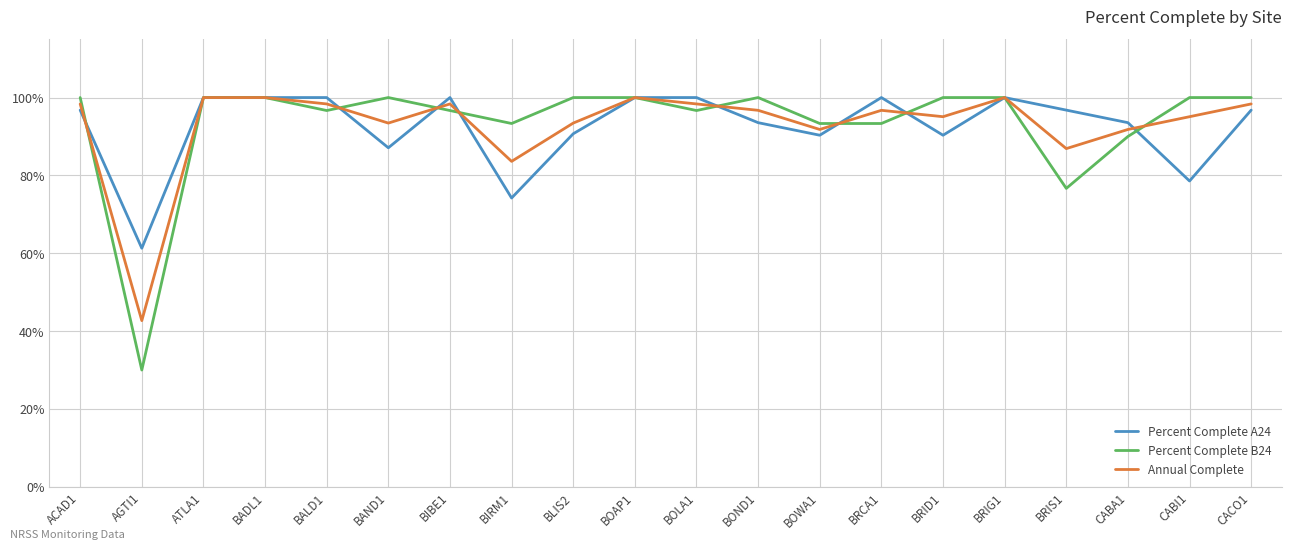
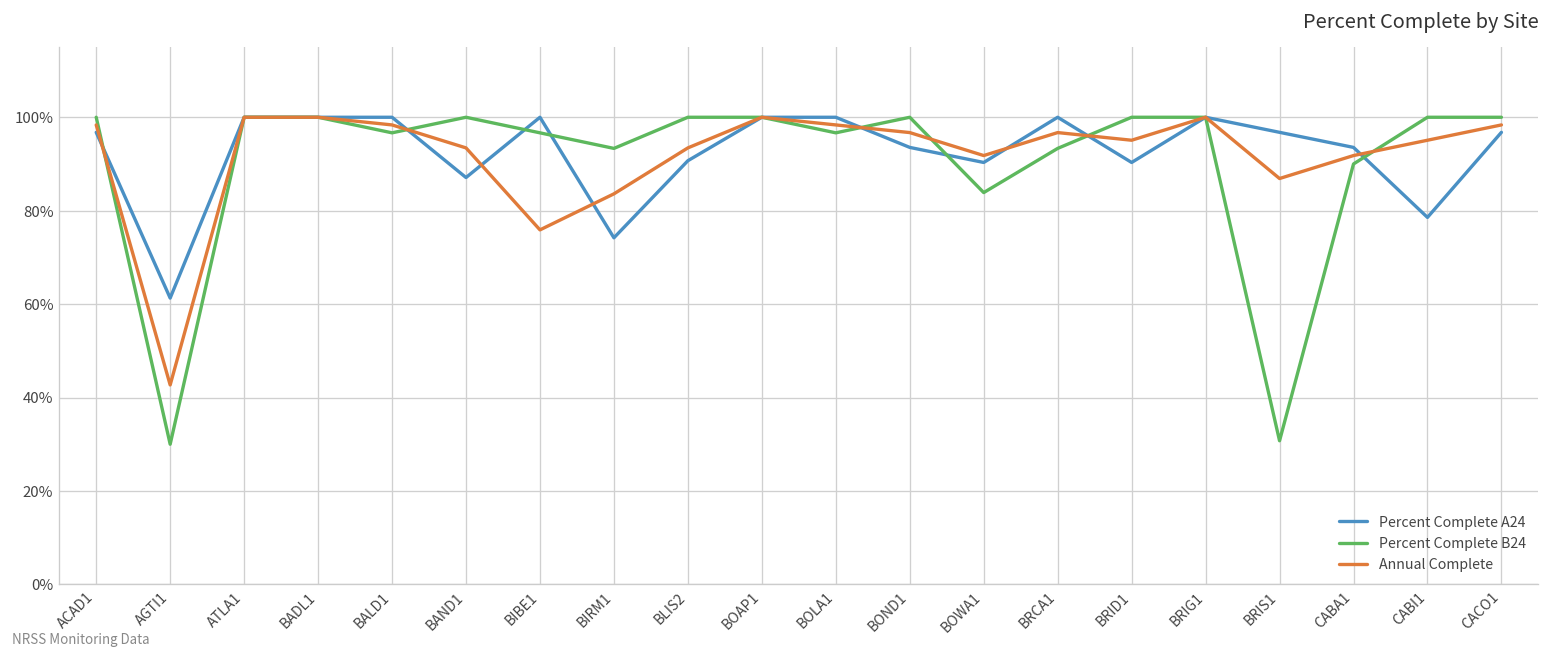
Annual Complete, BIBE1: 98% -> 76%
Percent Complete B24, BOWA1: 93% -> 84%
Percent Complete B24, BRIS1: 77% -> 31%
